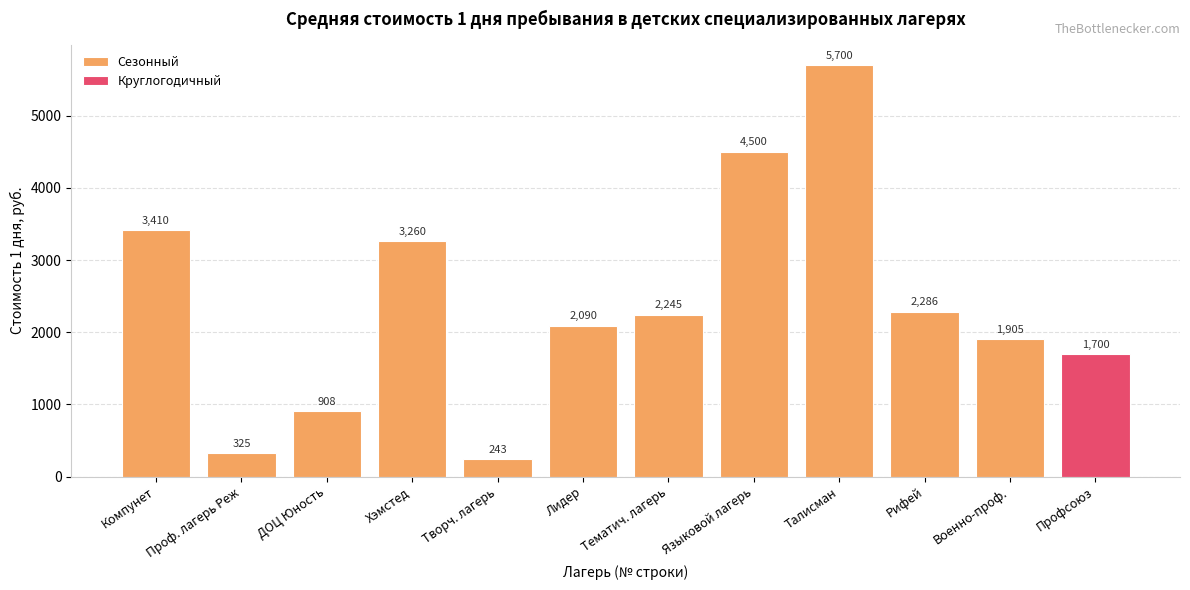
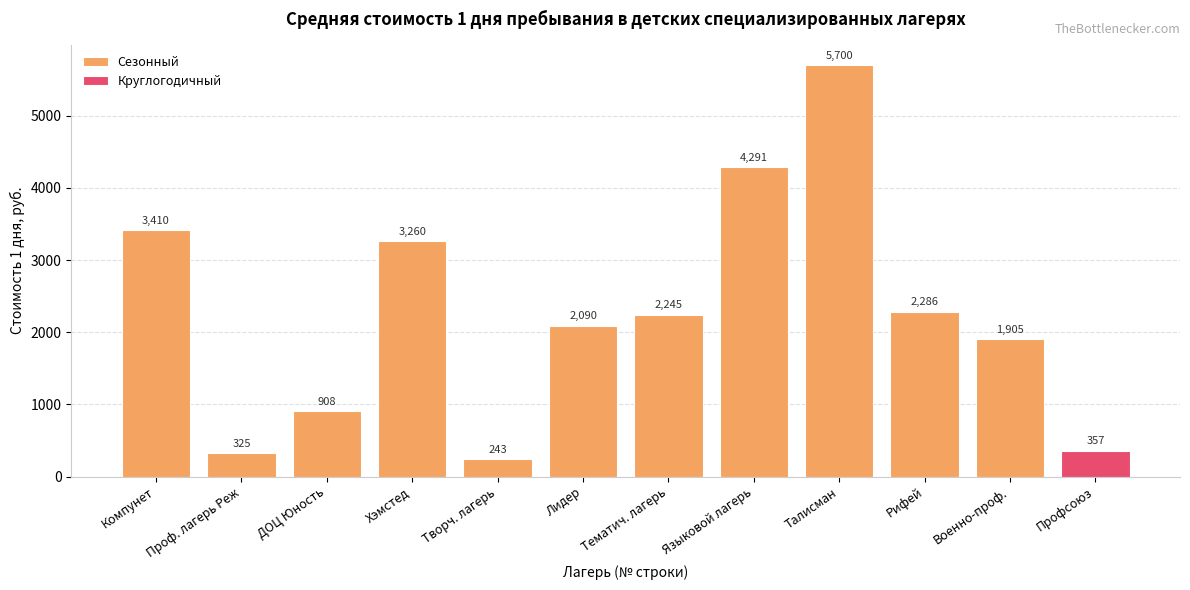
Сезонный, Языковой лагерь: 4,500 -> 4,291
Круглогодичный, Профсоюз: 1,700 -> 357
